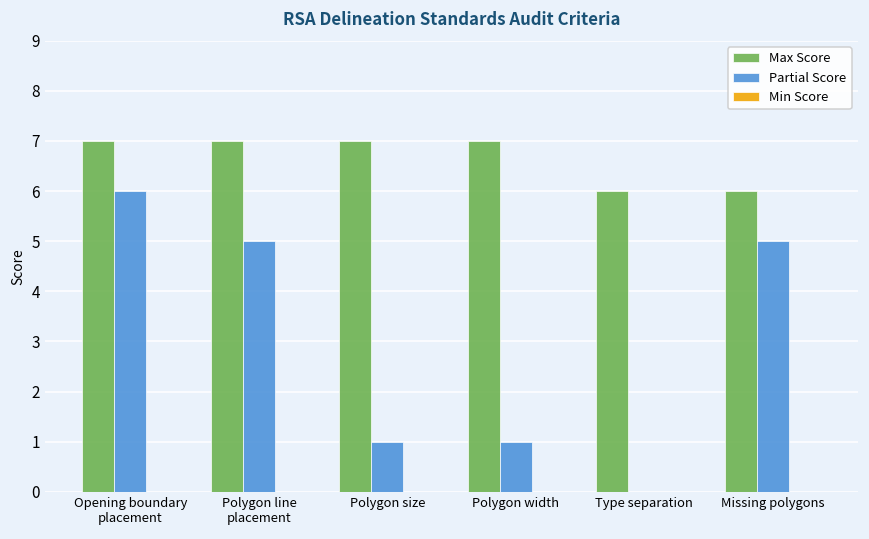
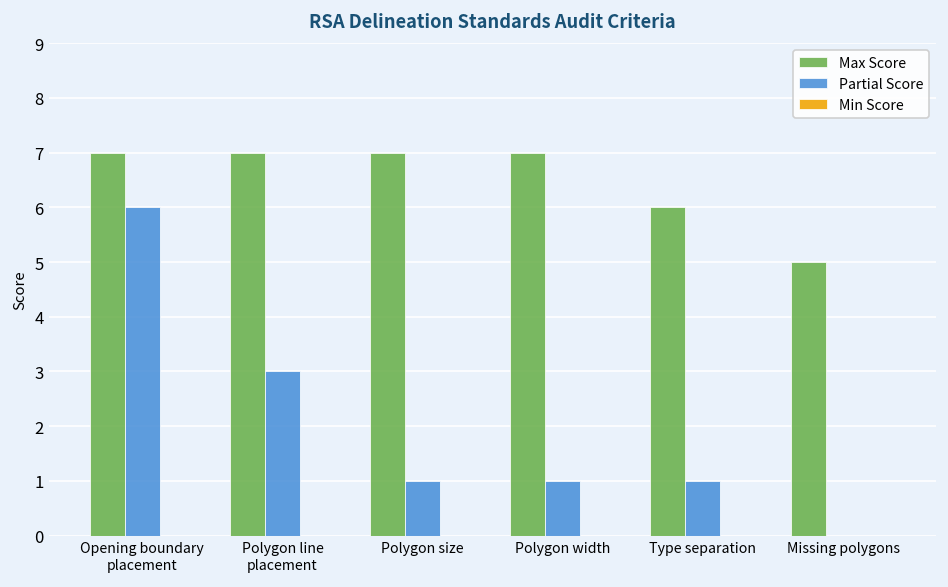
Partial Score, Polygon line placement: 5 -> 3
Partial Score, Type separation: 0 -> 1
Max Score, Missing polygons: 6 -> 5
Partial Score, Missing polygons: 5 -> 0
